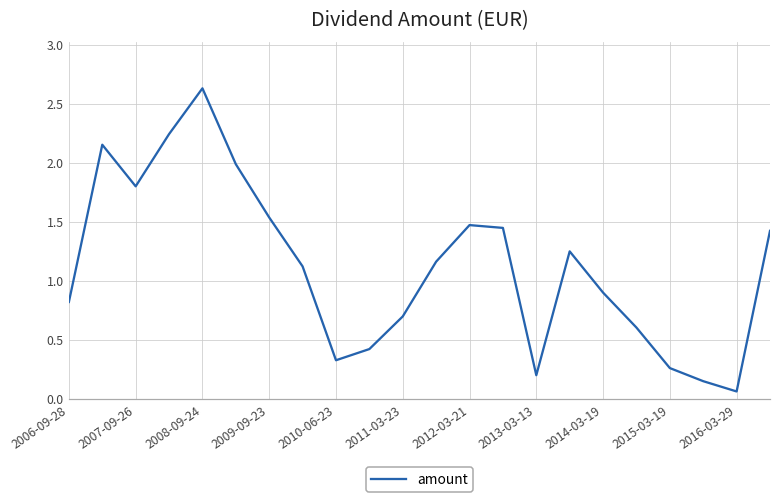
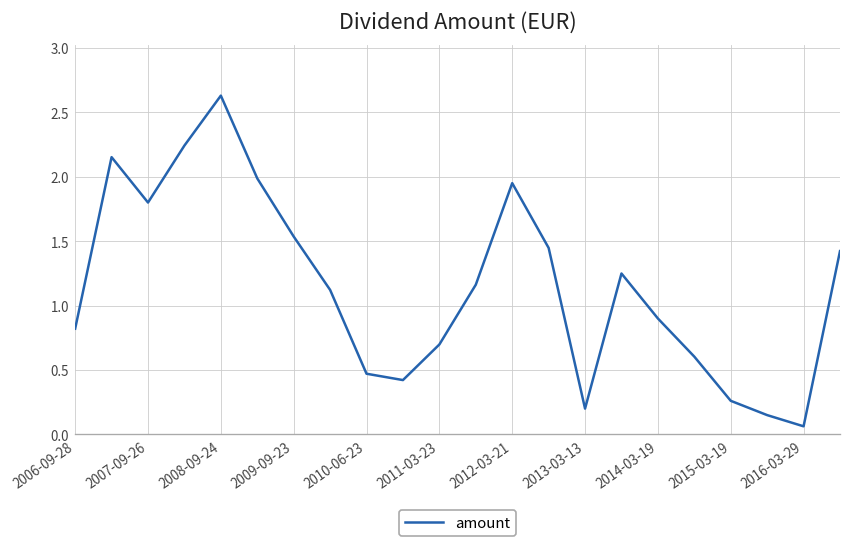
2010-06-23: 0.33 -> 0.47
2012-03-21: 1.47 -> 1.95
